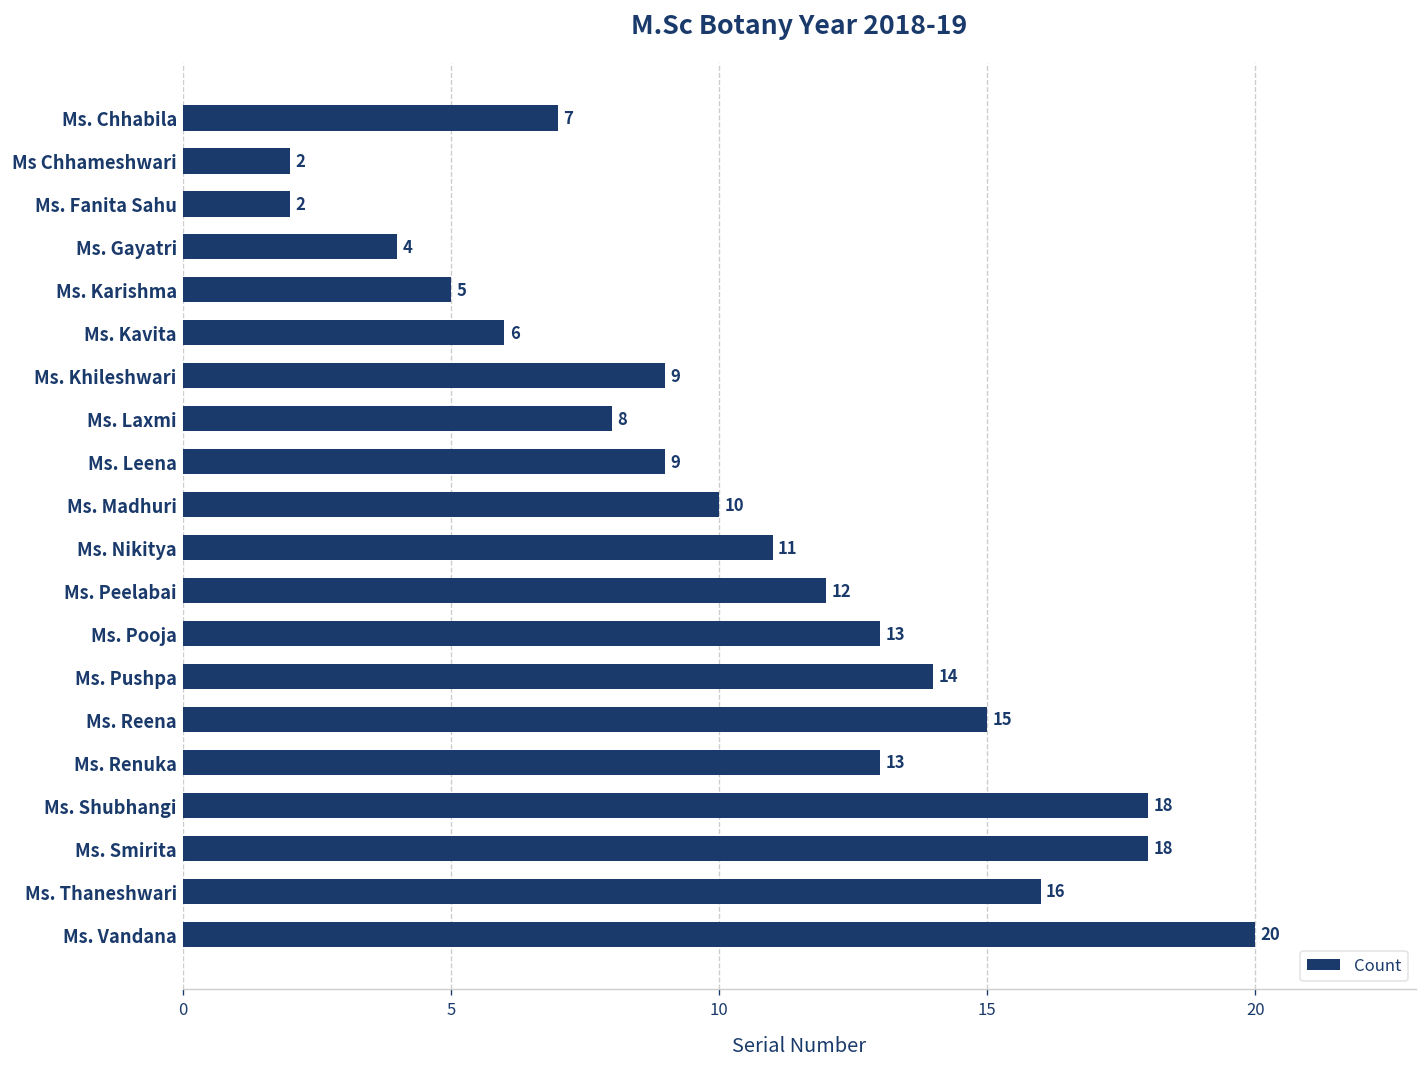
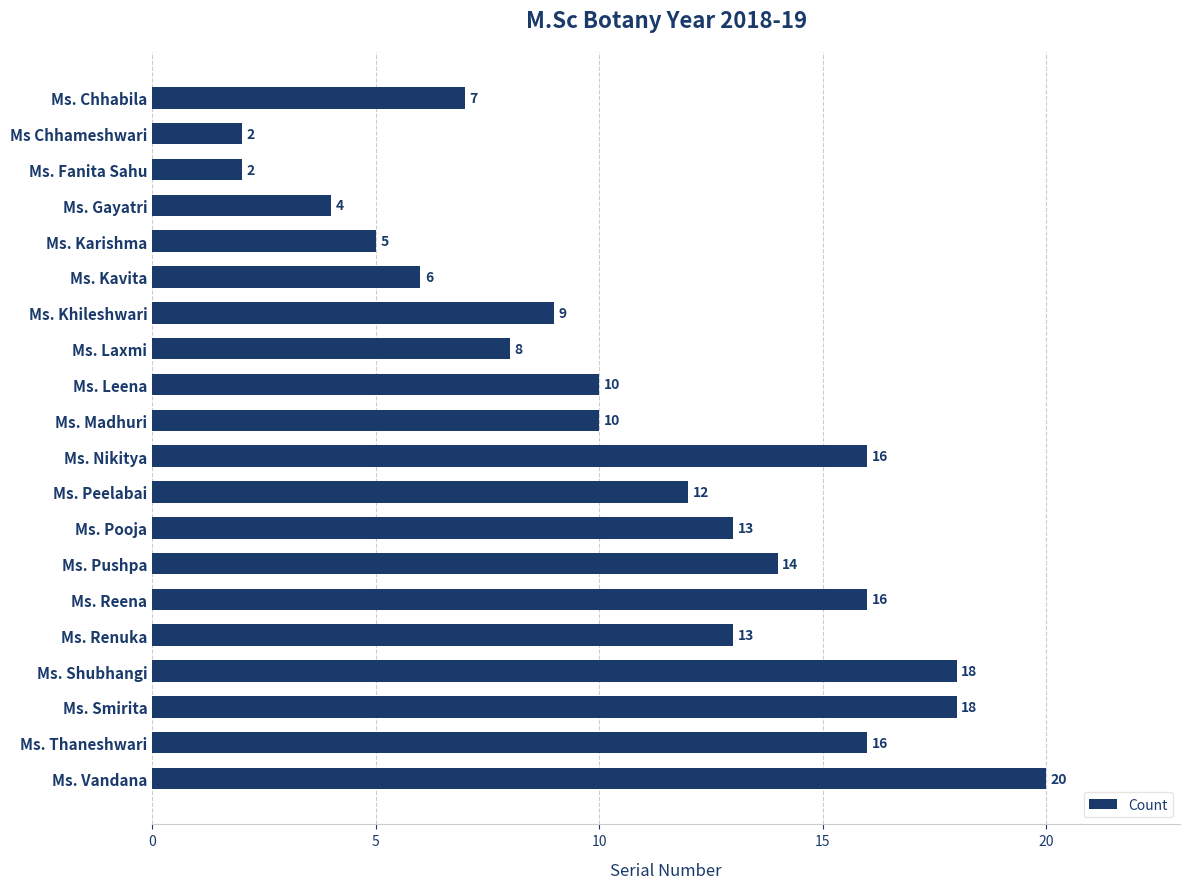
Ms. Leena: 9 -> 10
Ms. Nikitya: 11 -> 16
Ms. Reena: 15 -> 16
